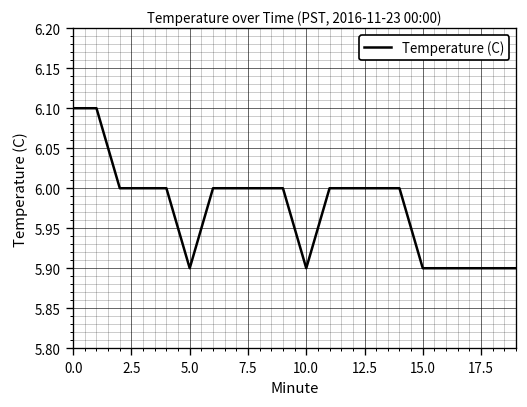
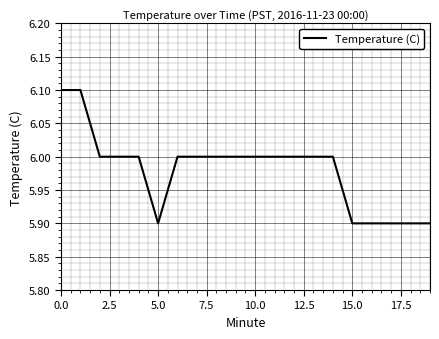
10.0: 5.9 -> 6.0
